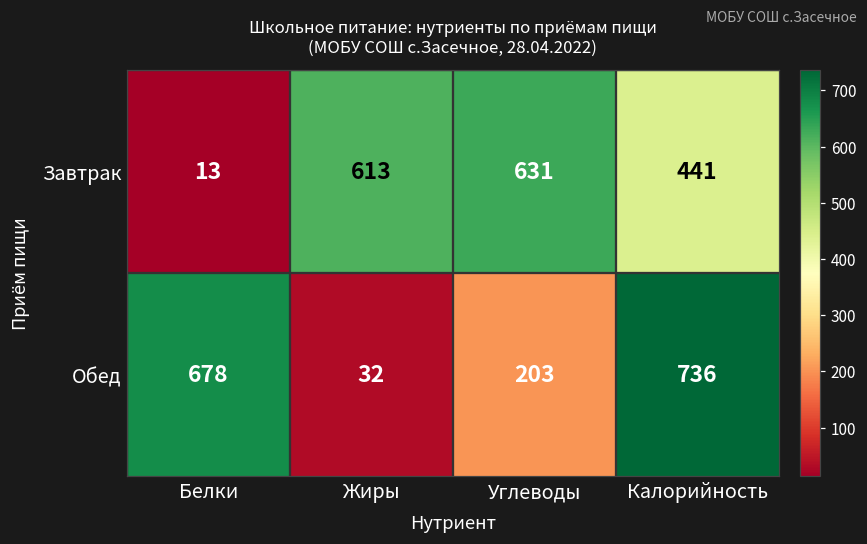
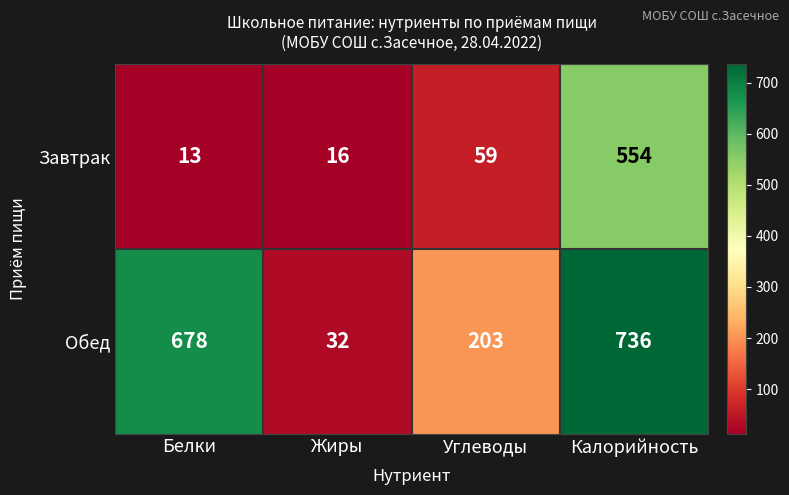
Завтрак, Жиры: 613 -> 16
Завтрак, Углеводы: 631 -> 59
Завтрак, Калорийность: 441 -> 554
